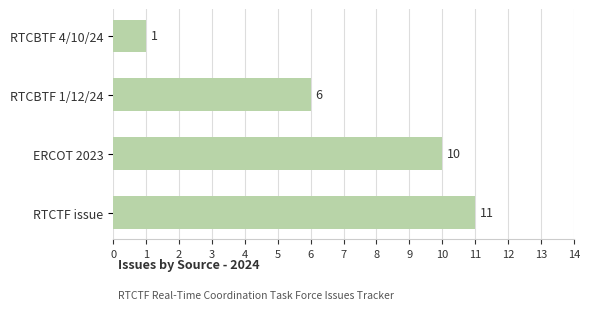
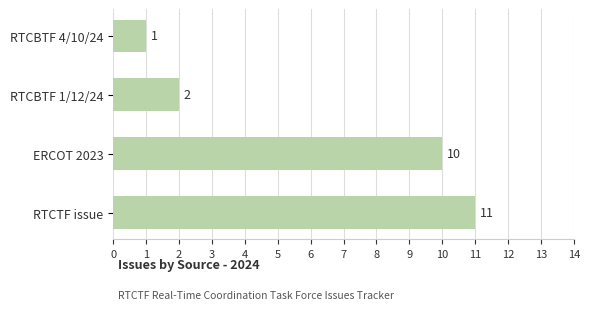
RTCBTF 1/12/24: 6 -> 2
